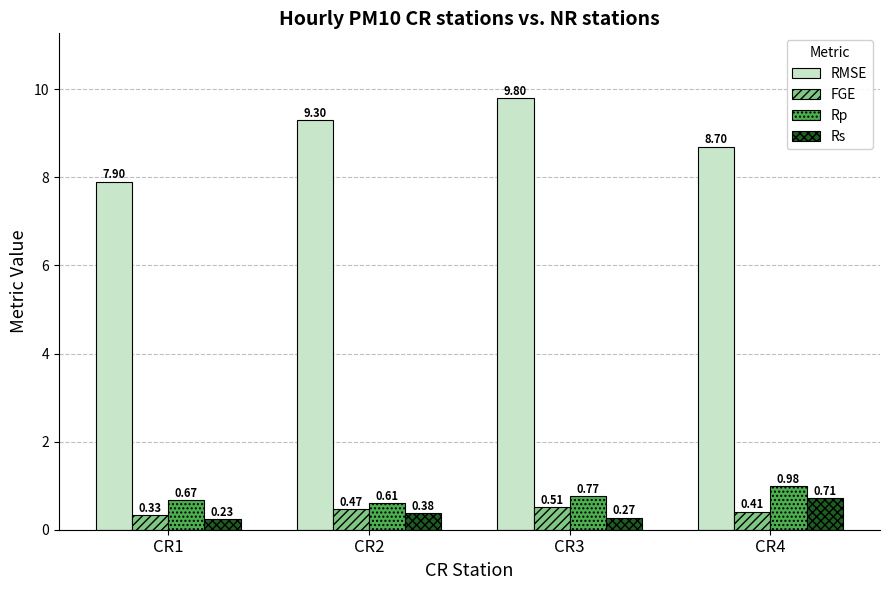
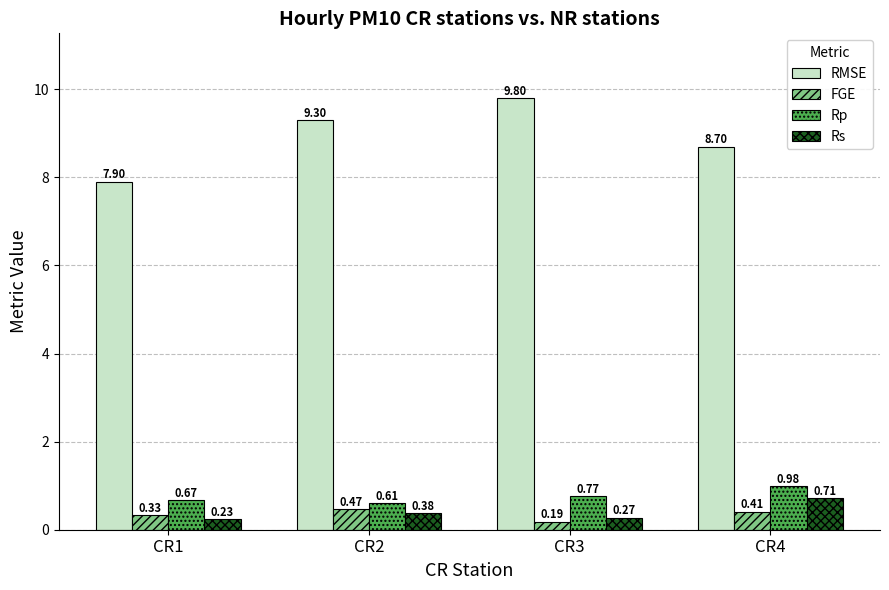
FGE, CR3: 0.51 -> 0.19
